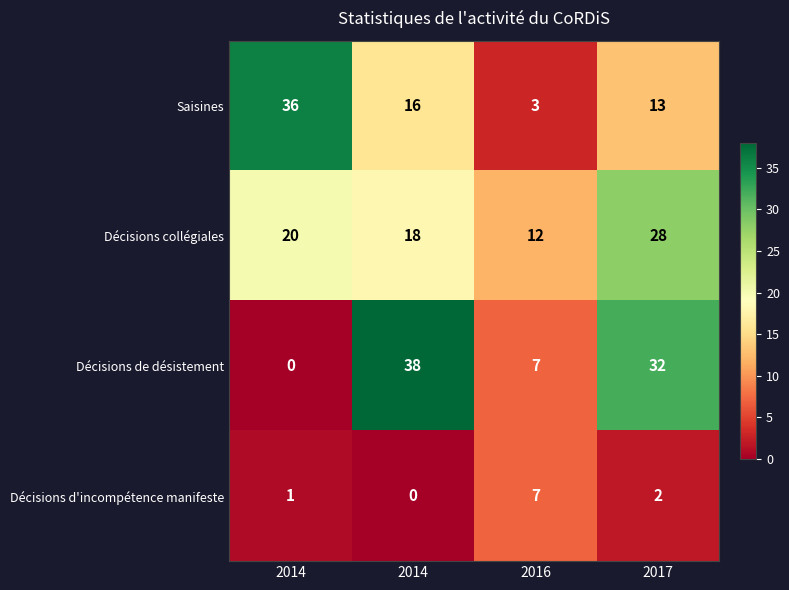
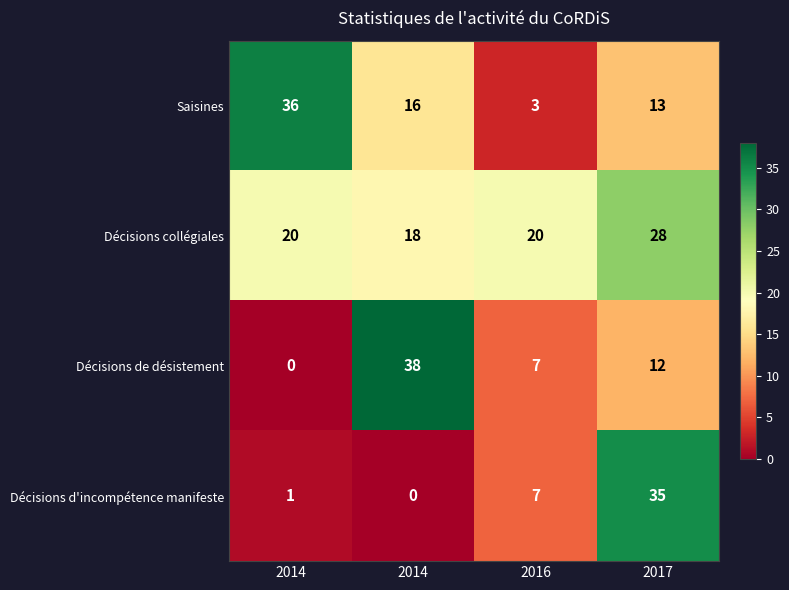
Décisions collégiales, 2016: 12 -> 20
Décisions de désistement, 2017: 32 -> 12
Décisions d'incompétence manifeste, 2017: 2 -> 35
